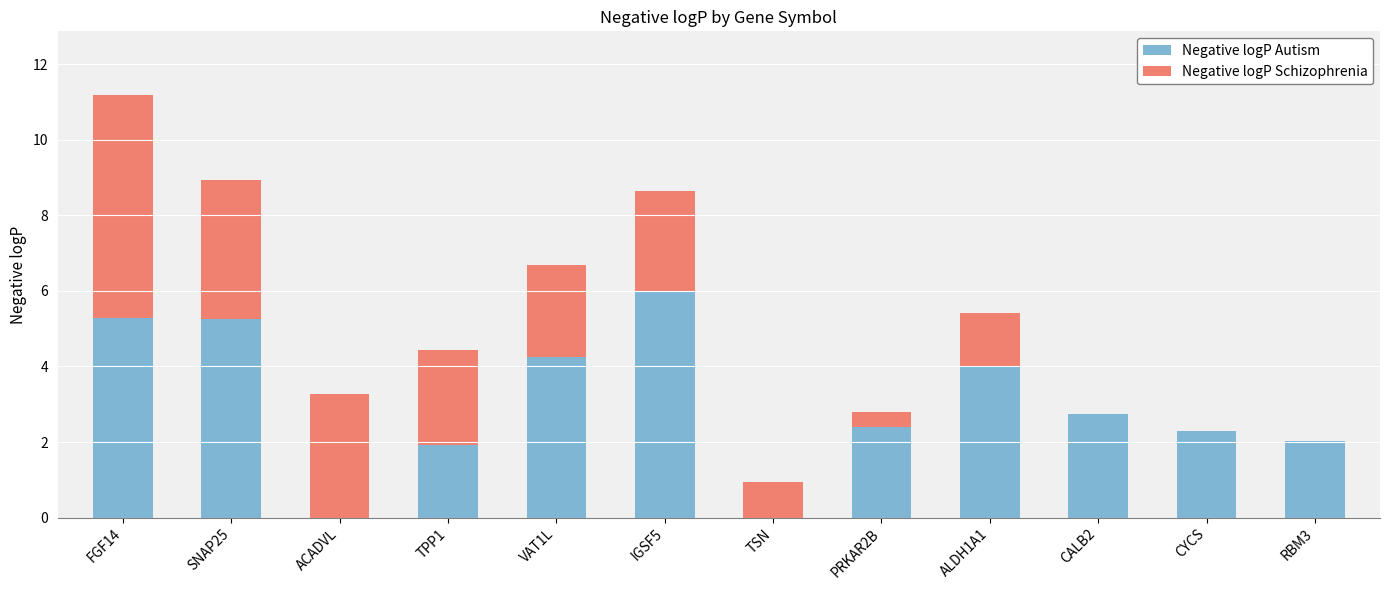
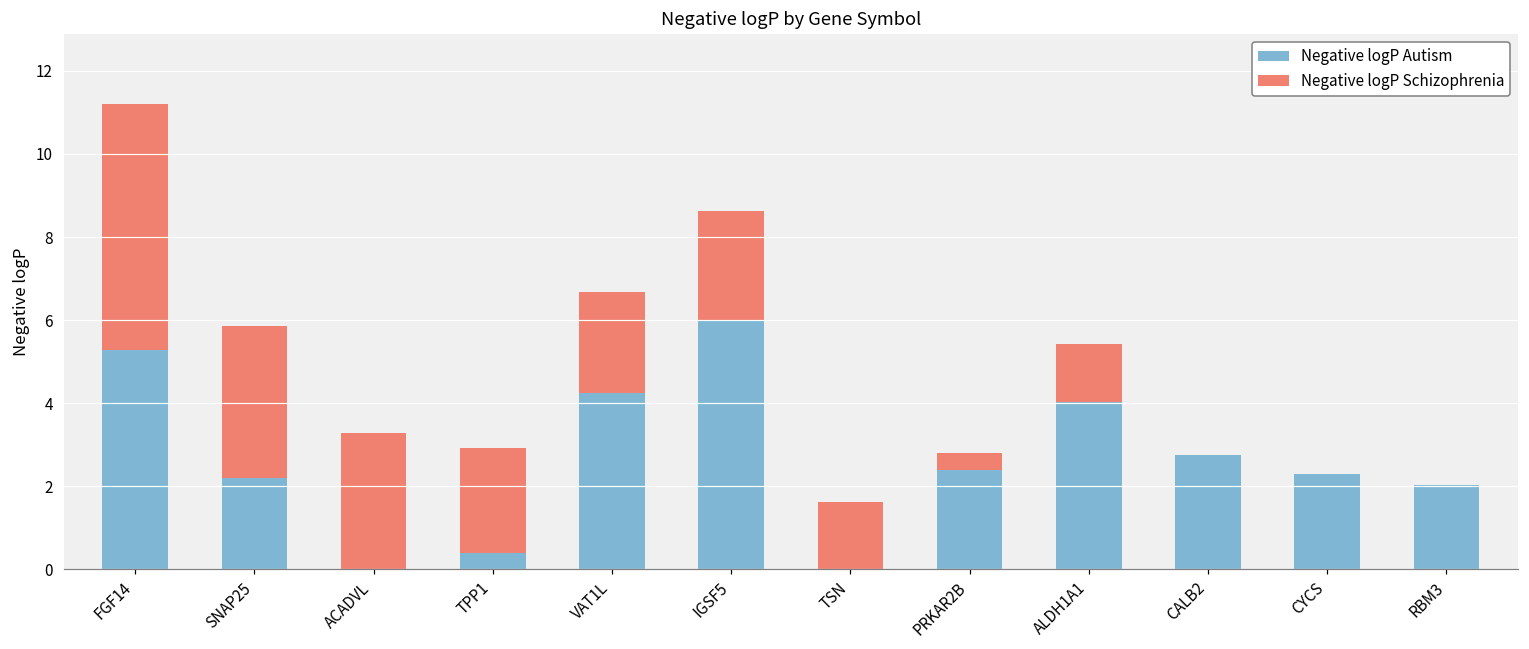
Negative logP Autism, SNAP25: 5.3 -> 2.2
Negative logP Autism, TPP1: 1.9 -> 0.4
Negative logP Schizophrenia, TSN: 0.9 -> 1.6
